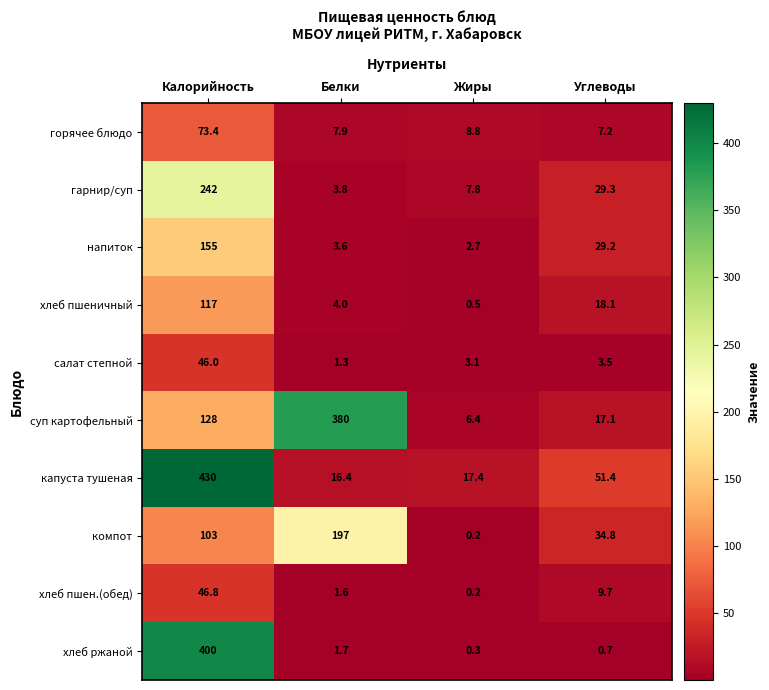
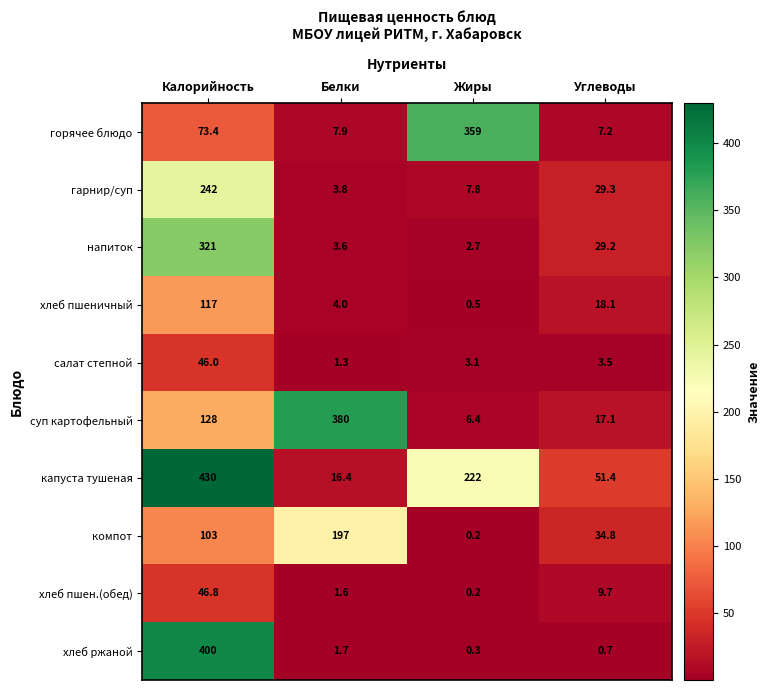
горячее блюдо, Жиры: 8.8 -> 359
напиток, Калорийность: 155 -> 321
капуста тушеная, Жиры: 17.4 -> 222
